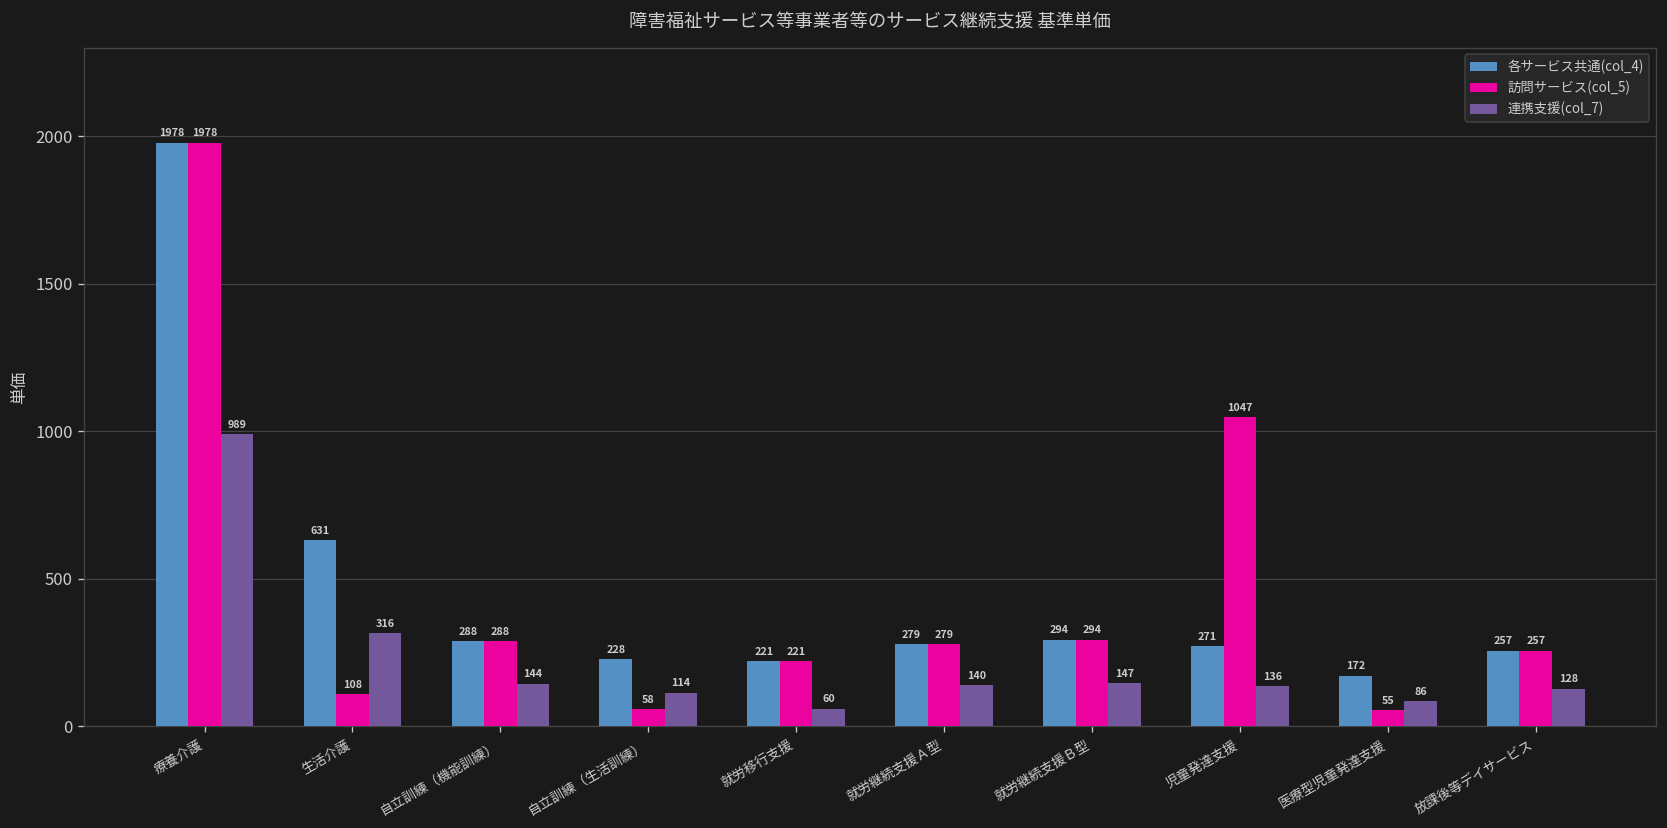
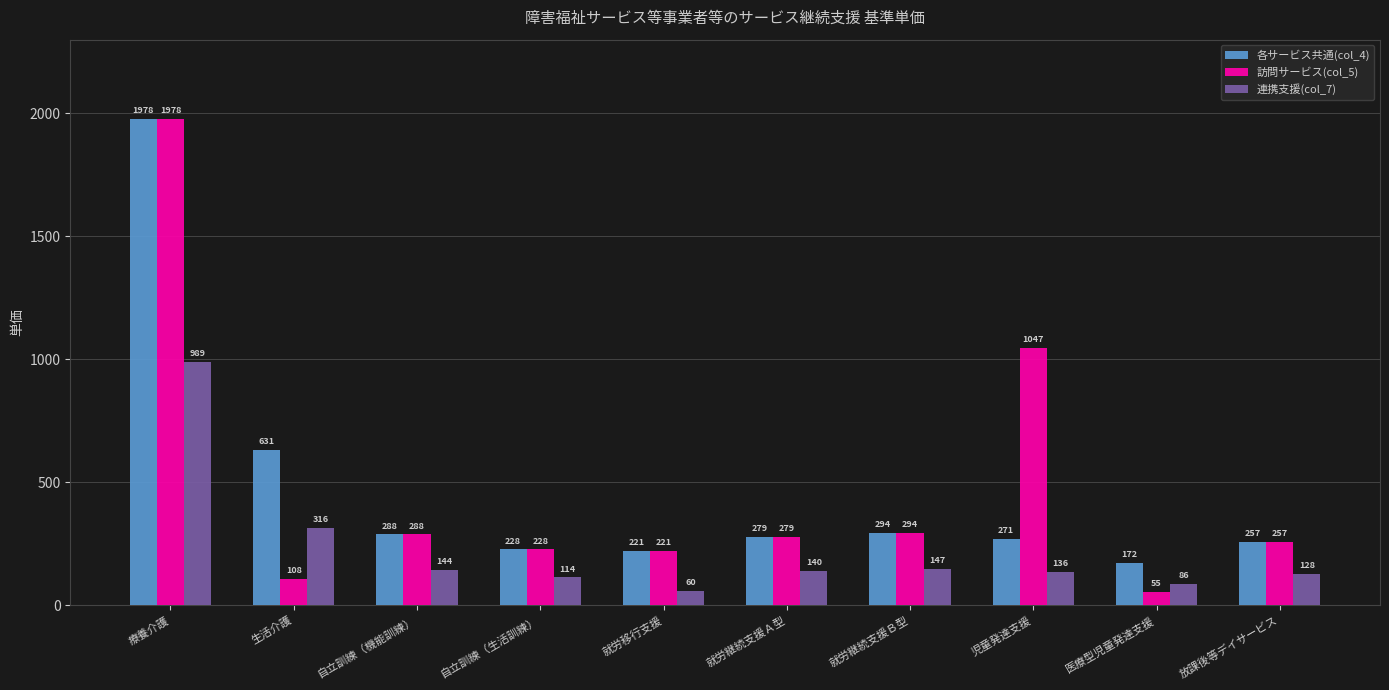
訪問サービス(col_5), 自立訓練（生活訓練）: 58 -> 228
